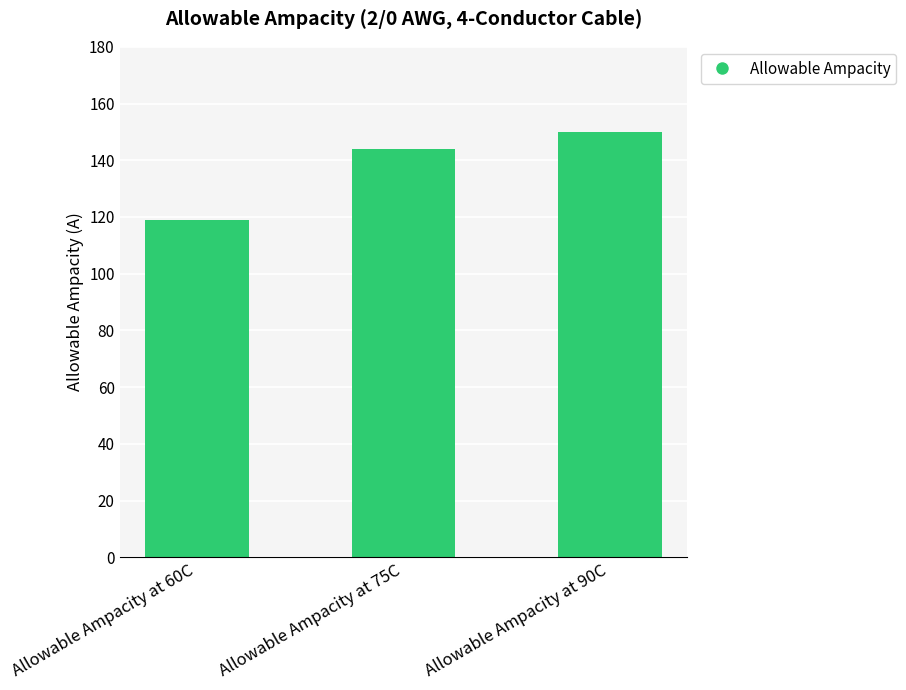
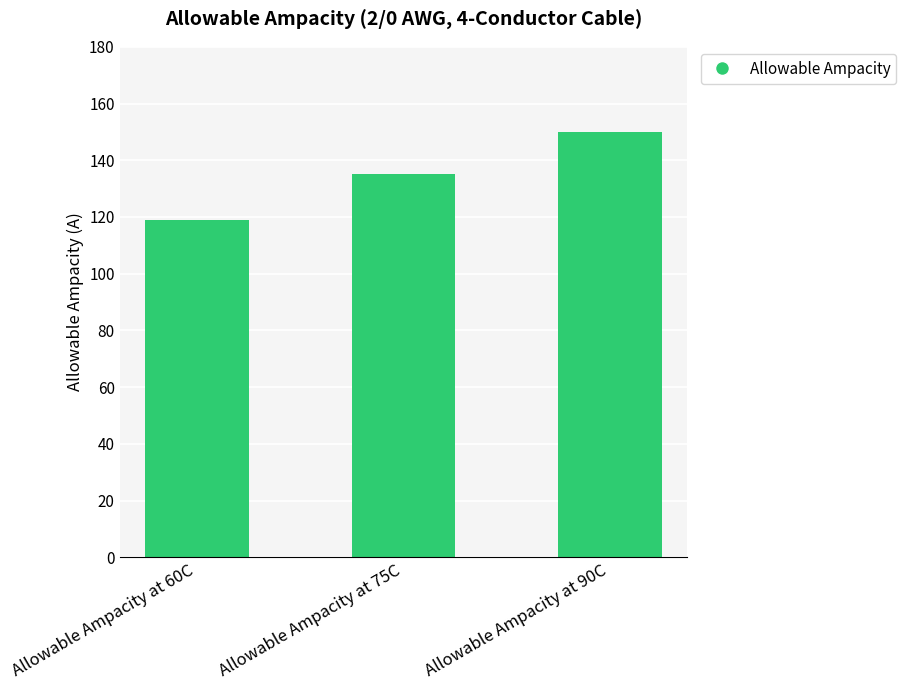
Allowable Ampacity at 75C: 144 -> 135
